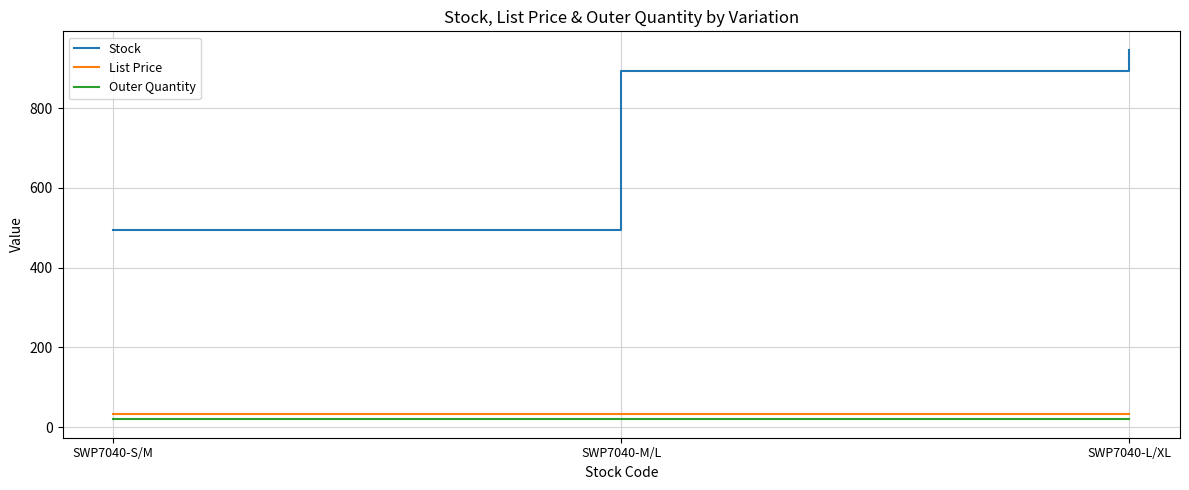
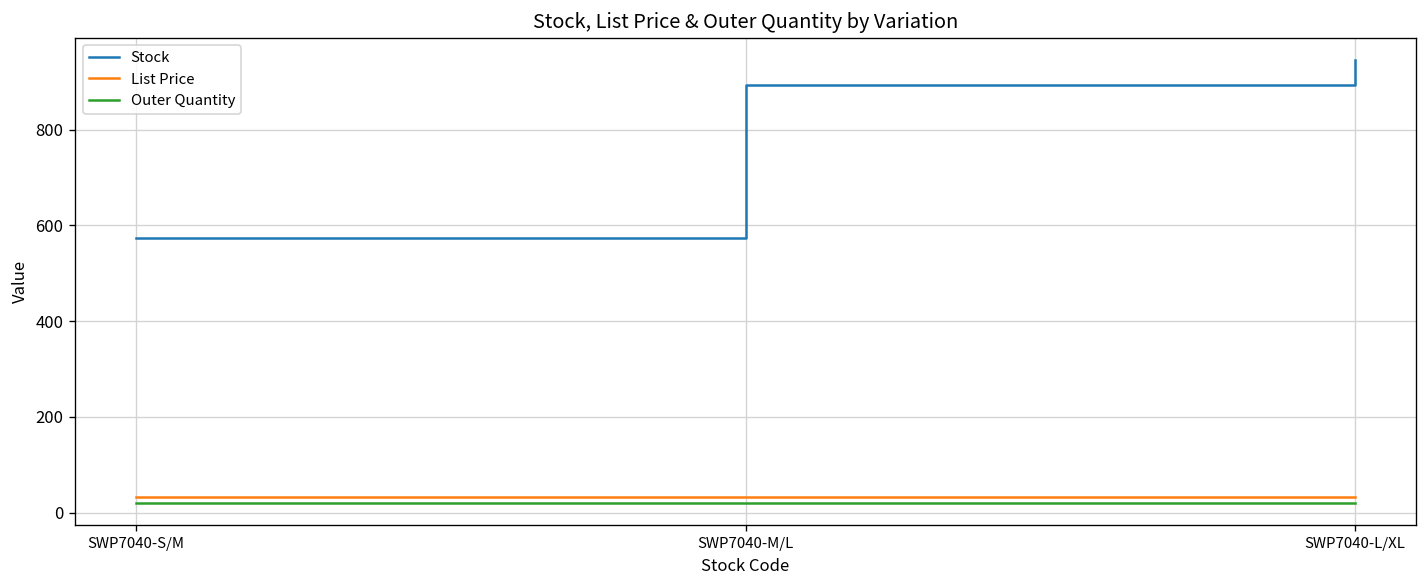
Stock, SWP7040-S/M: 490 -> 570
